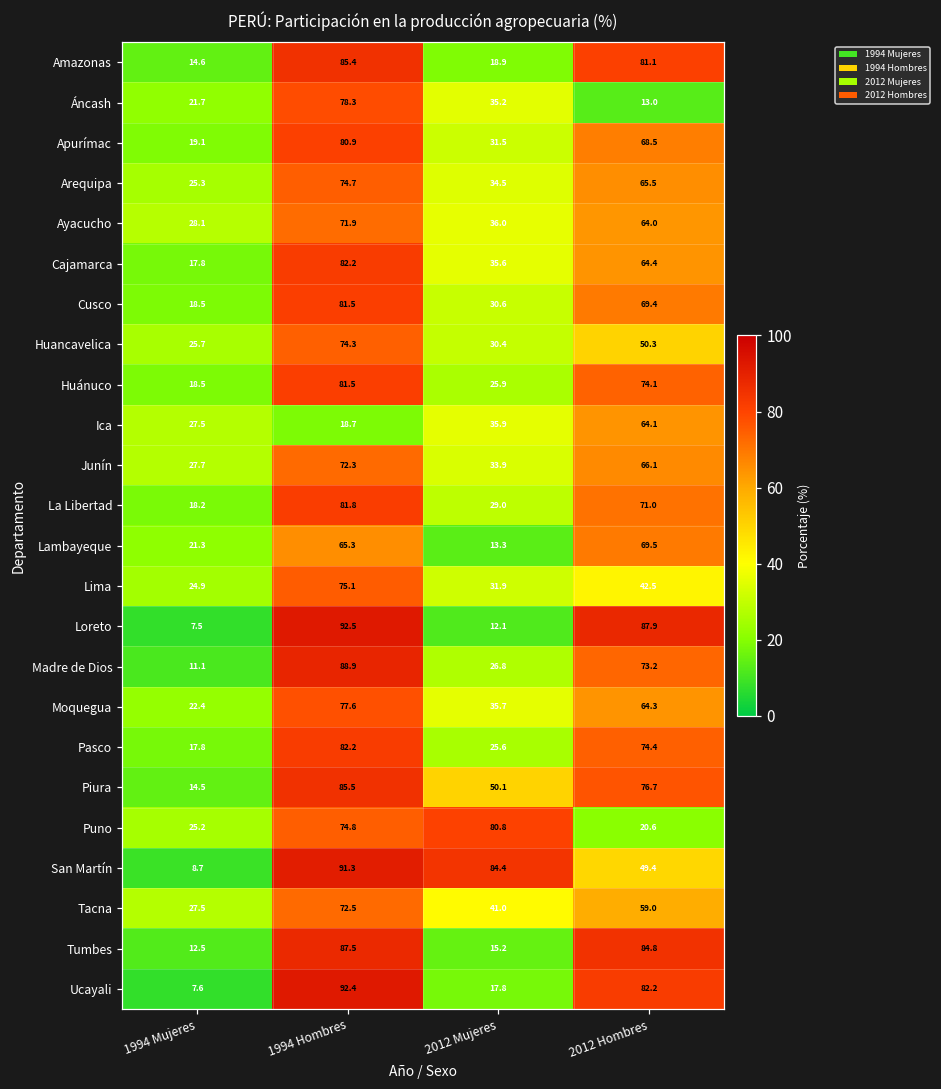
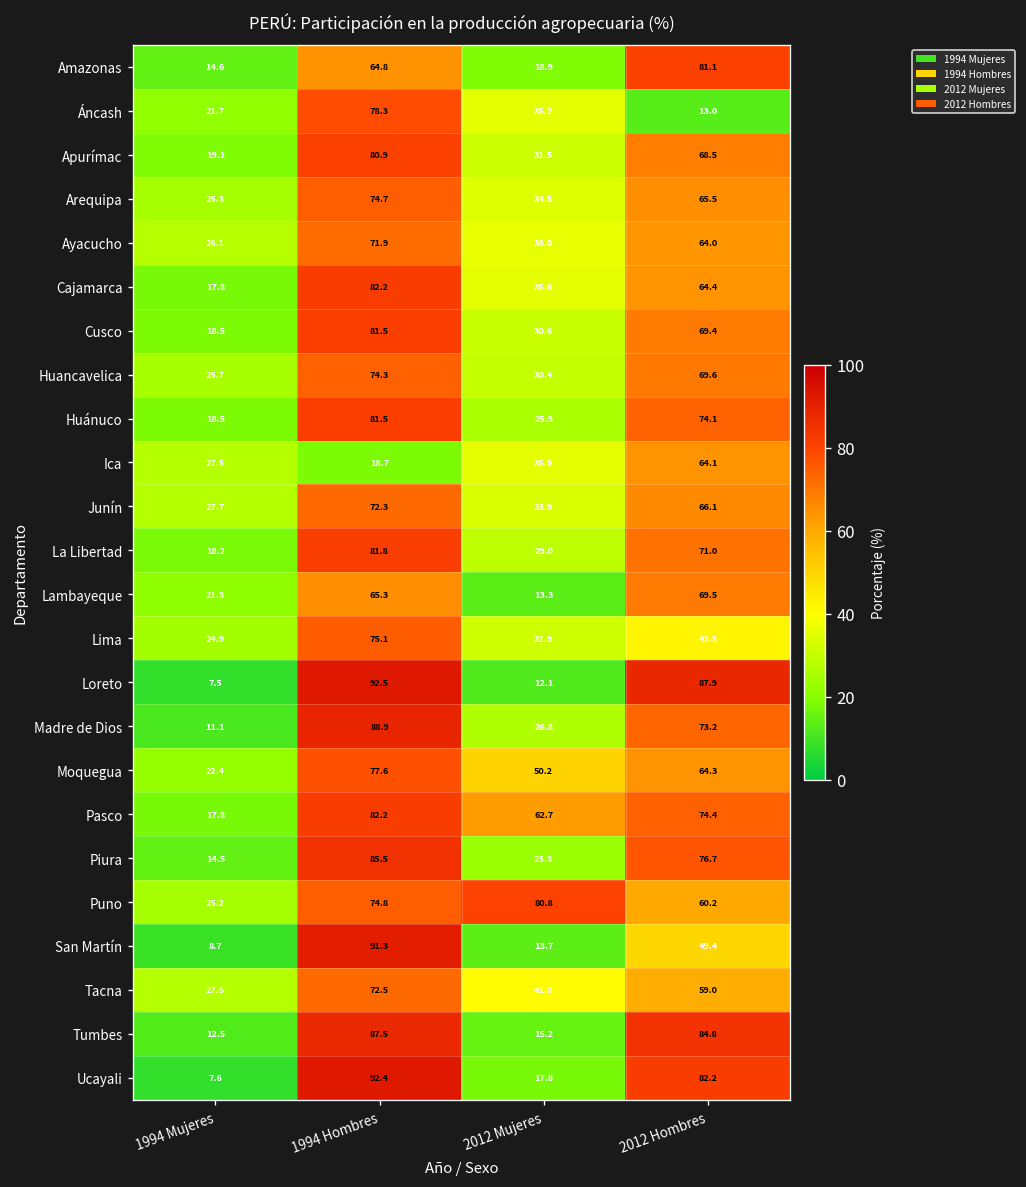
Amazonas, 1994 Hombres: 85.4 -> 64.8
Huancavelica, 2012 Hombres: 50.3 -> 69.6
Moquegua, 2012 Mujeres: 35.7 -> 50.2
Pasco, 2012 Mujeres: 25.6 -> 62.7
Piura, 2012 Mujeres: 50.1 -> 23.3
Puno, 2012 Hombres: 20.6 -> 60.2
San Martín, 2012 Mujeres: 84.4 -> 13.7
